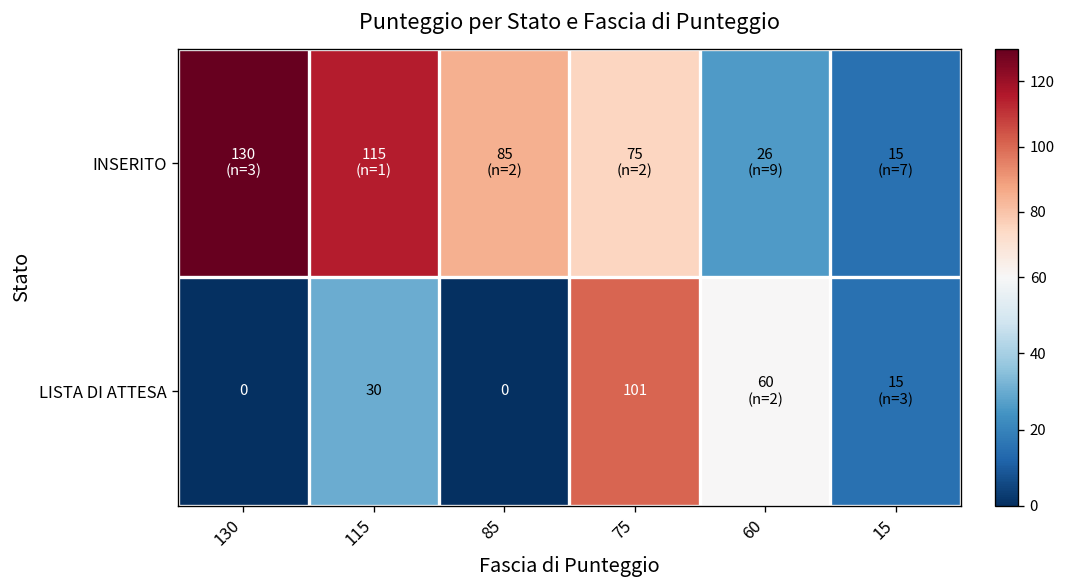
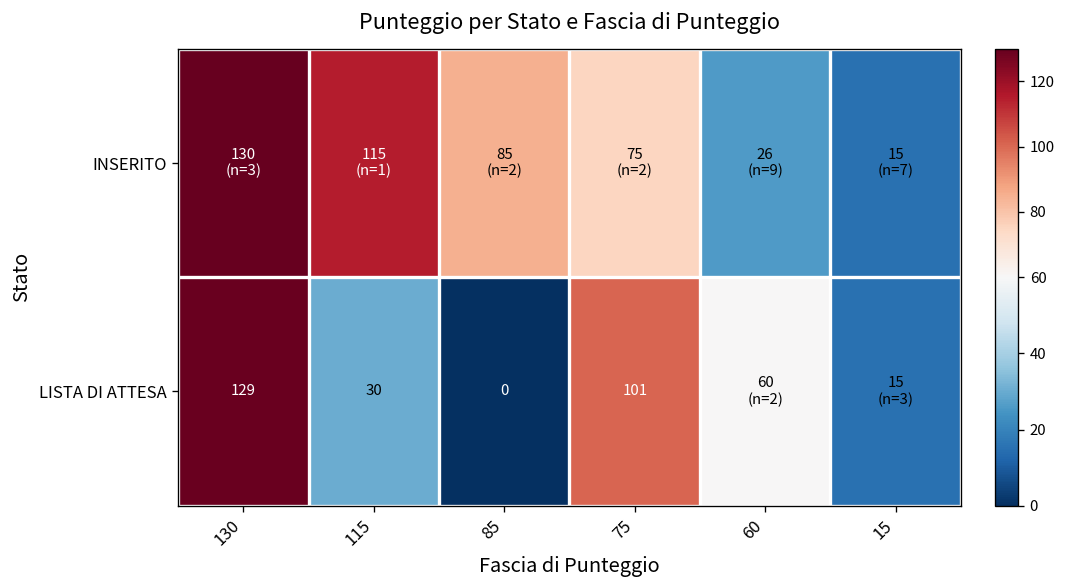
LISTA DI ATTESA, 130: 0 -> 129
